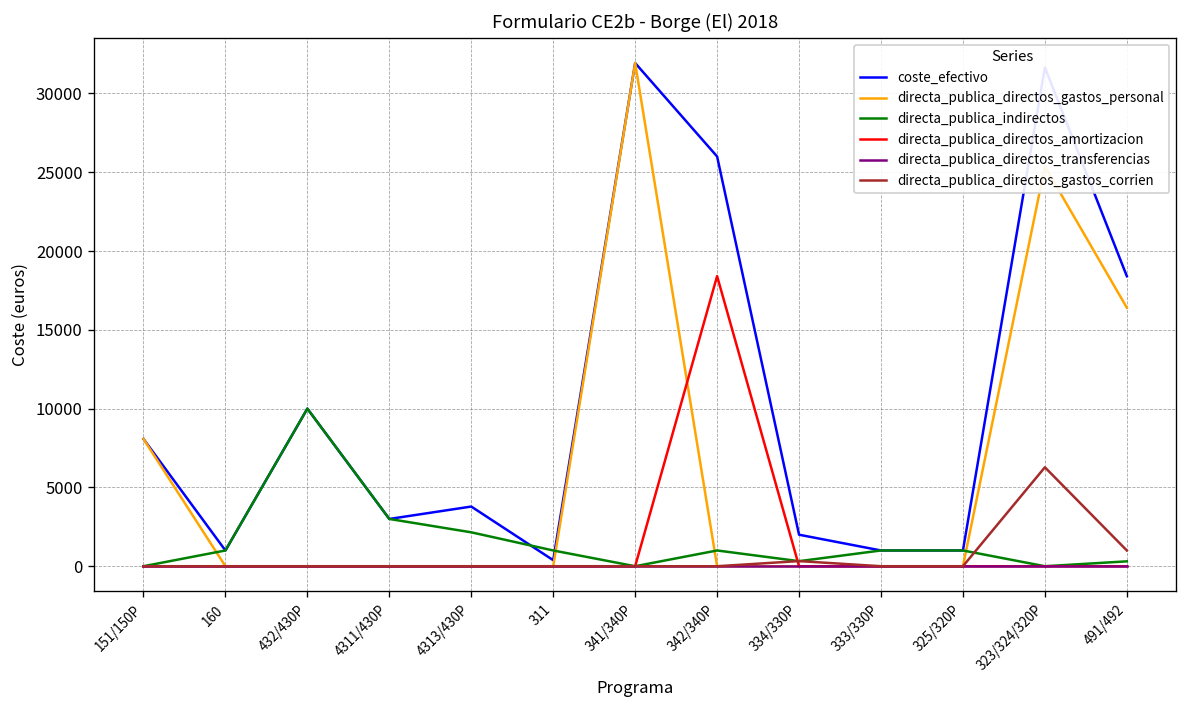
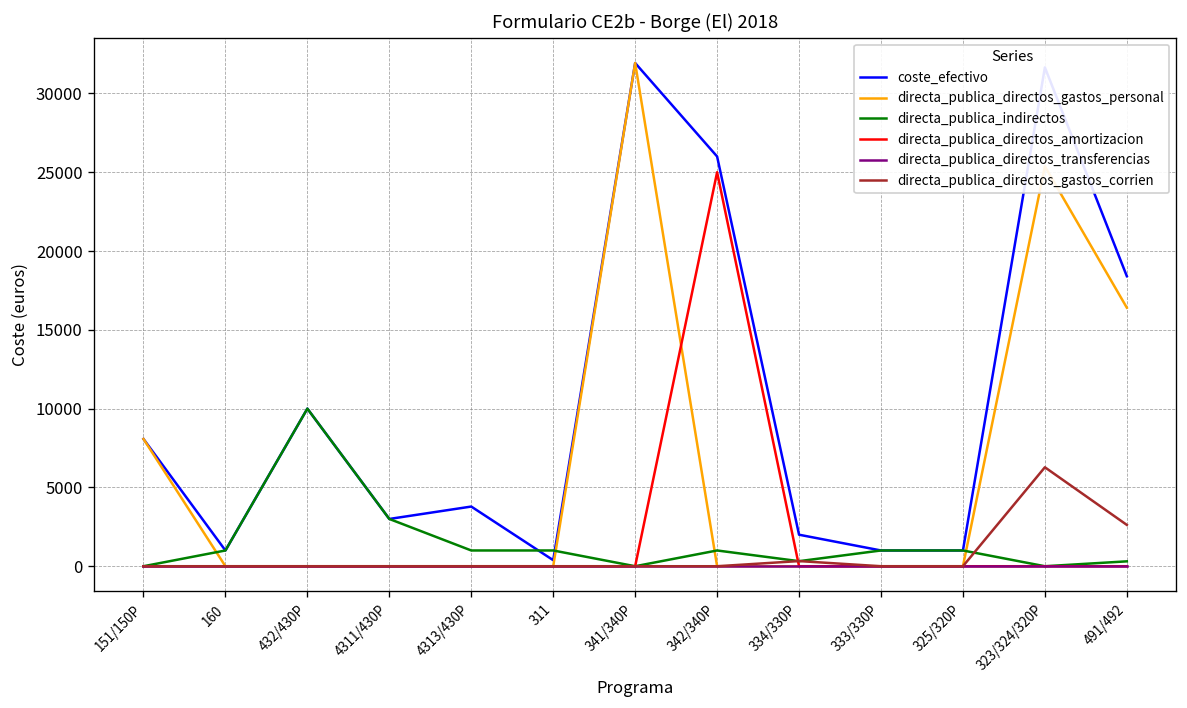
directa_publica_indirectos, 4313/430P: 2200 -> 1000
directa_publica_directos_amortizacion, 342/340P: 18400 -> 25000
directa_publica_directos_gastos_corrien, 491/492: 1000 -> 2600
